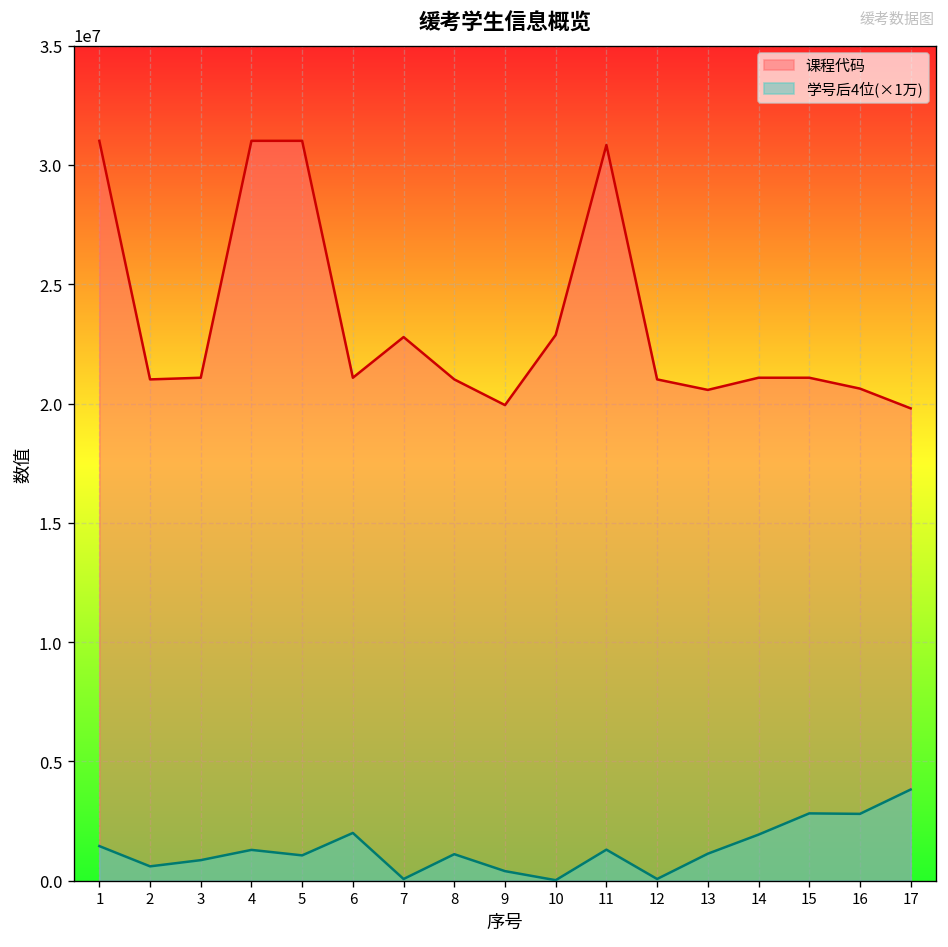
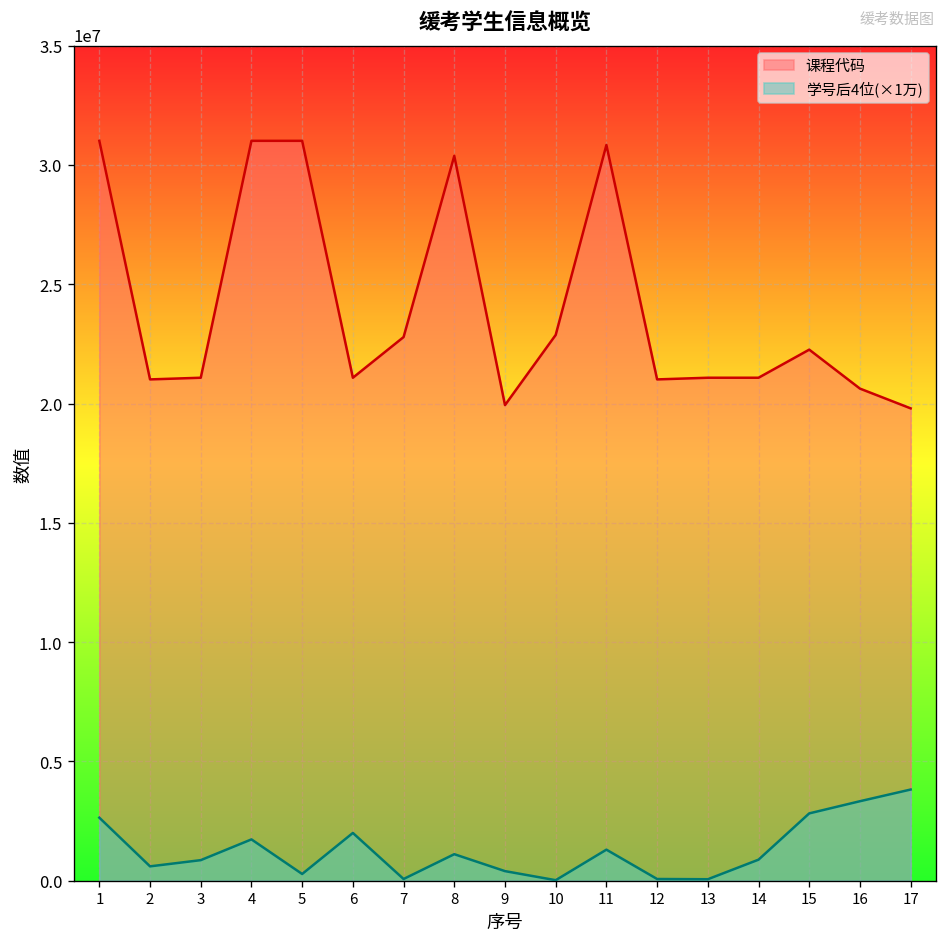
学号后4位(×1万), 1: 1500000 -> 2600000
学号后4位(×1万), 4: 1300000 -> 1700000
学号后4位(×1万), 5: 1100000 -> 300000
课程代码, 8: 21000000 -> 30400000
课程代码, 13: 20600000 -> 21100000
学号后4位(×1万), 13: 1100000 -> 100000
学号后4位(×1万), 14: 1900000 -> 900000
课程代码, 15: 21100000 -> 22300000
学号后4位(×1万), 16: 2800000 -> 3300000
